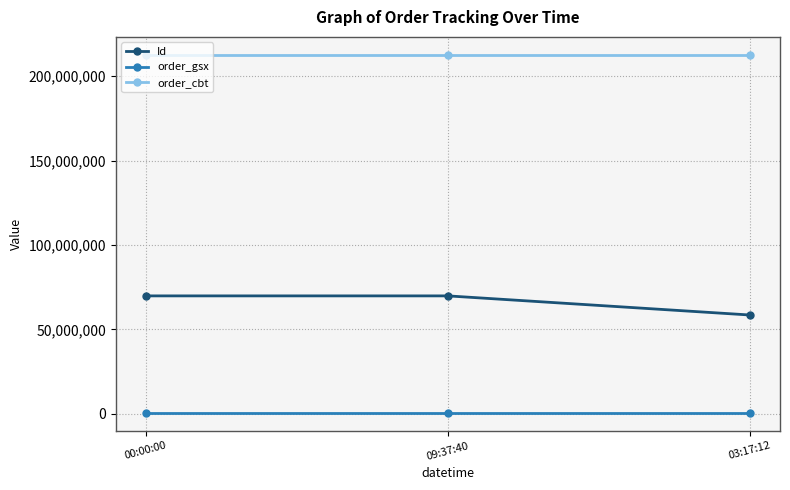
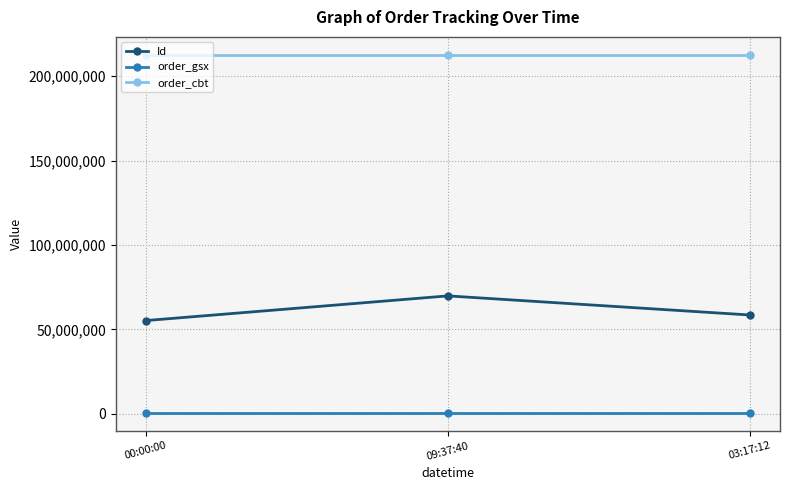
Id, 00:00:00: 70,000,000 -> 55,000,000
